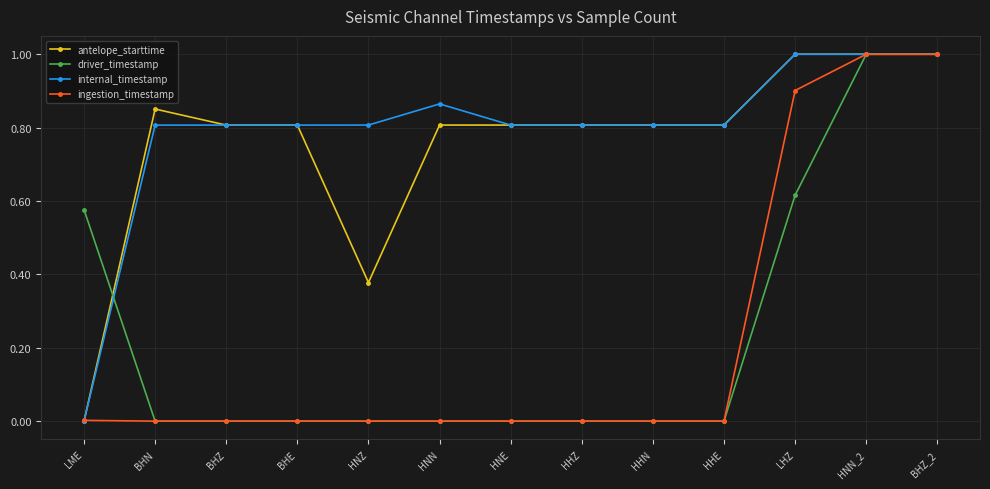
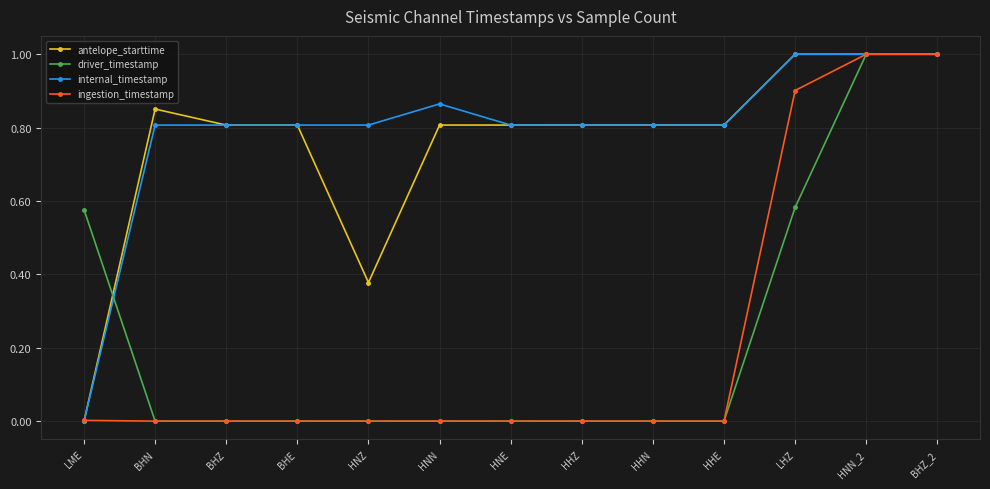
driver_timestamp, LHZ: 0.62 -> 0.58
